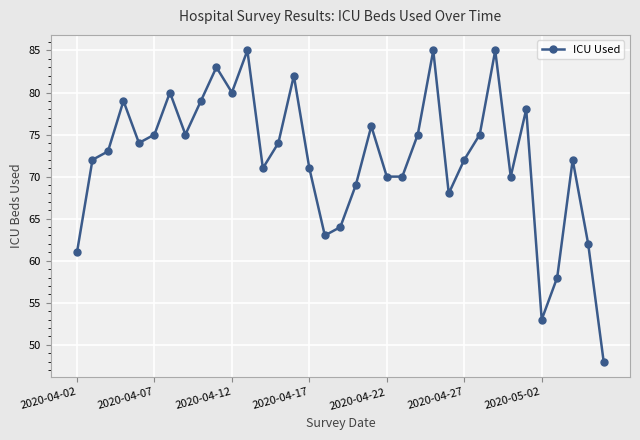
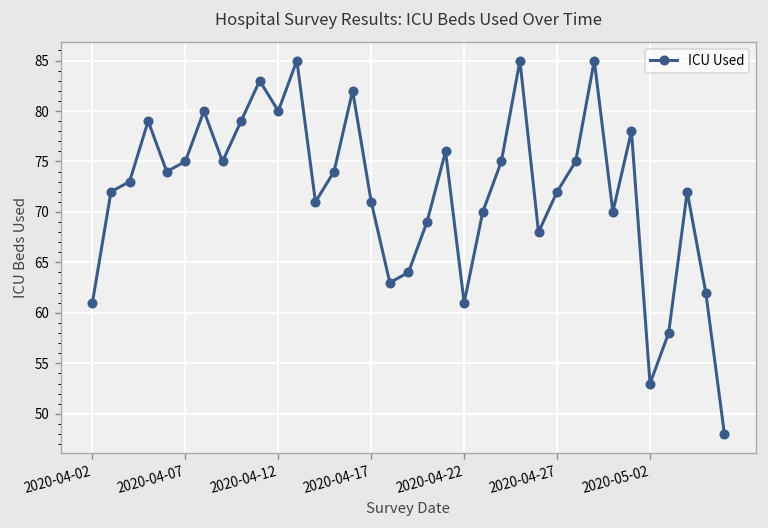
2020-04-22: 70 -> 61
